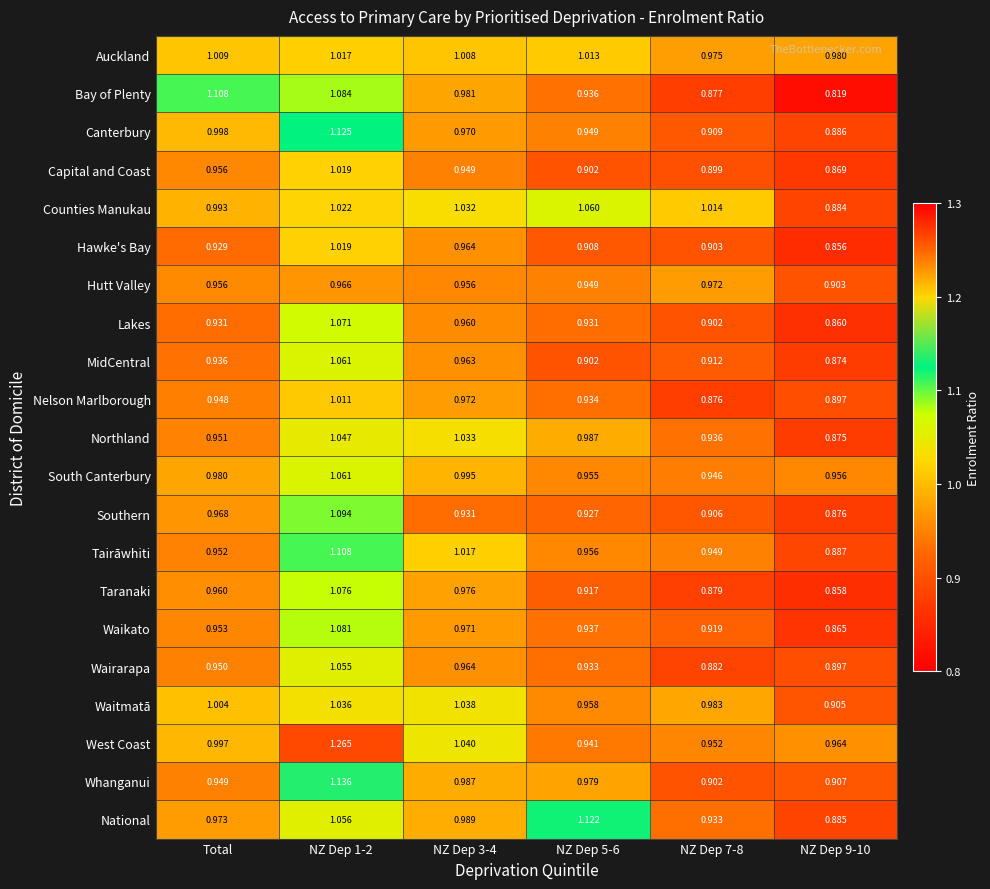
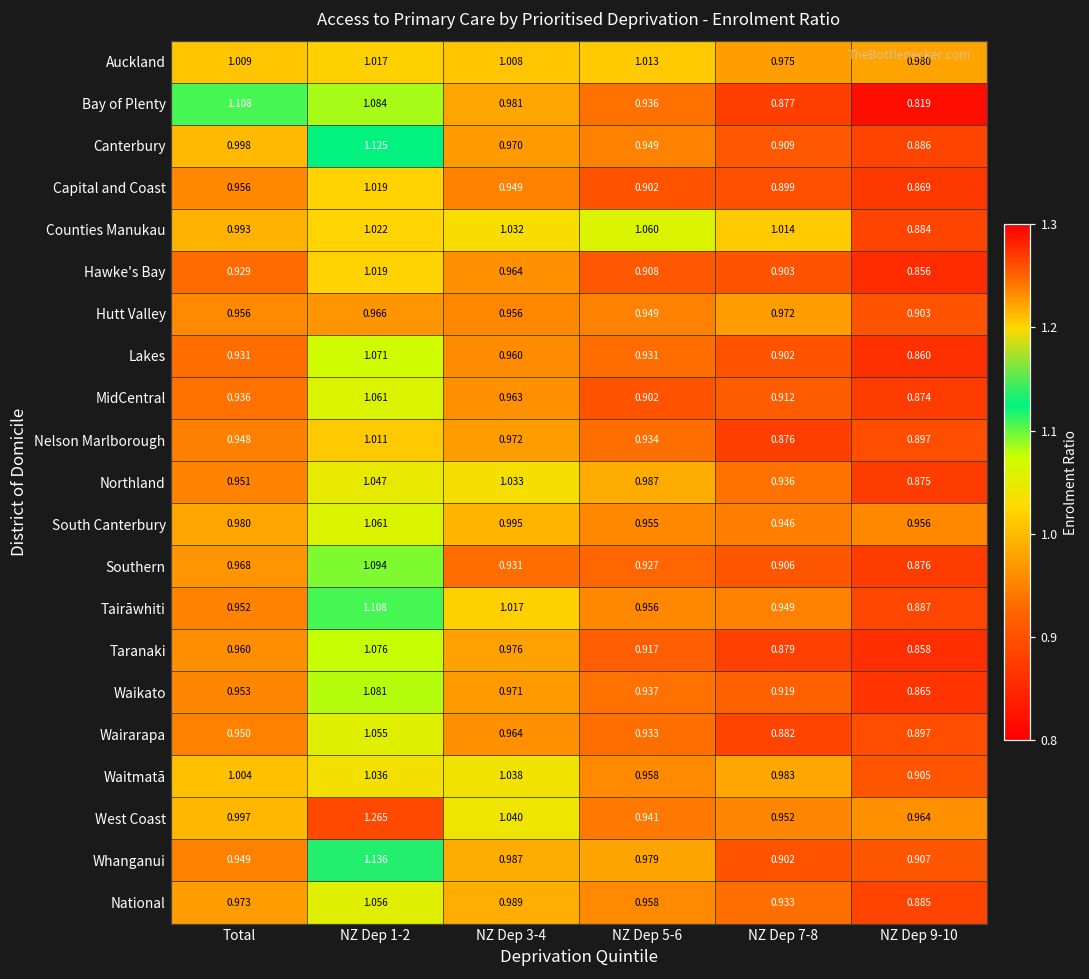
National, NZ Dep 5-6: 1.122 -> 0.958
